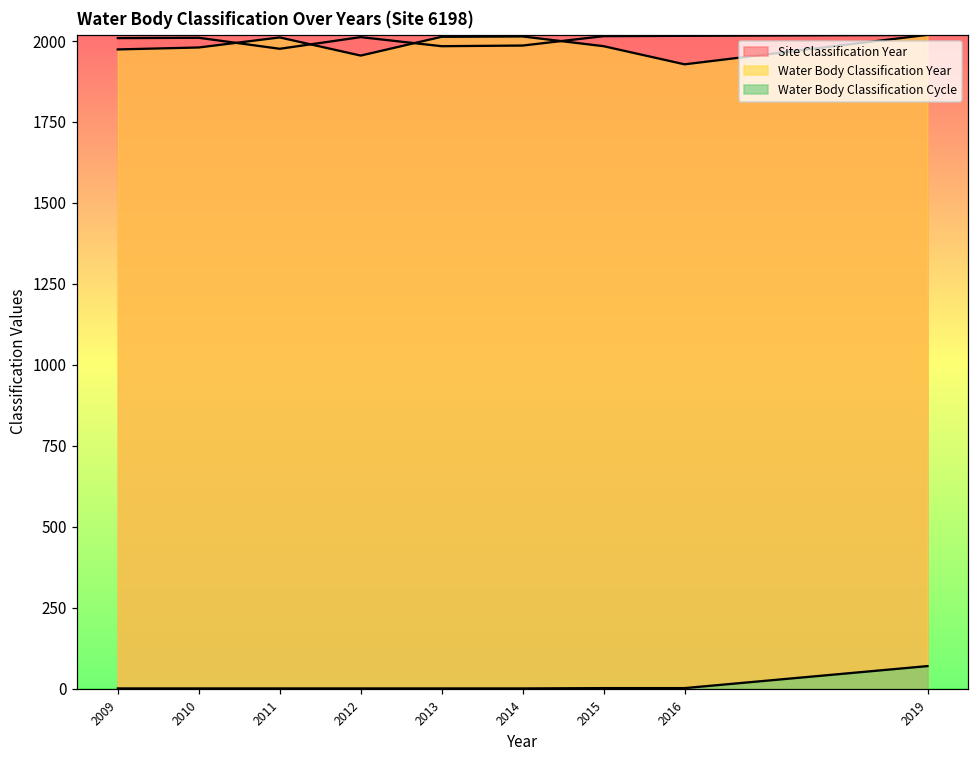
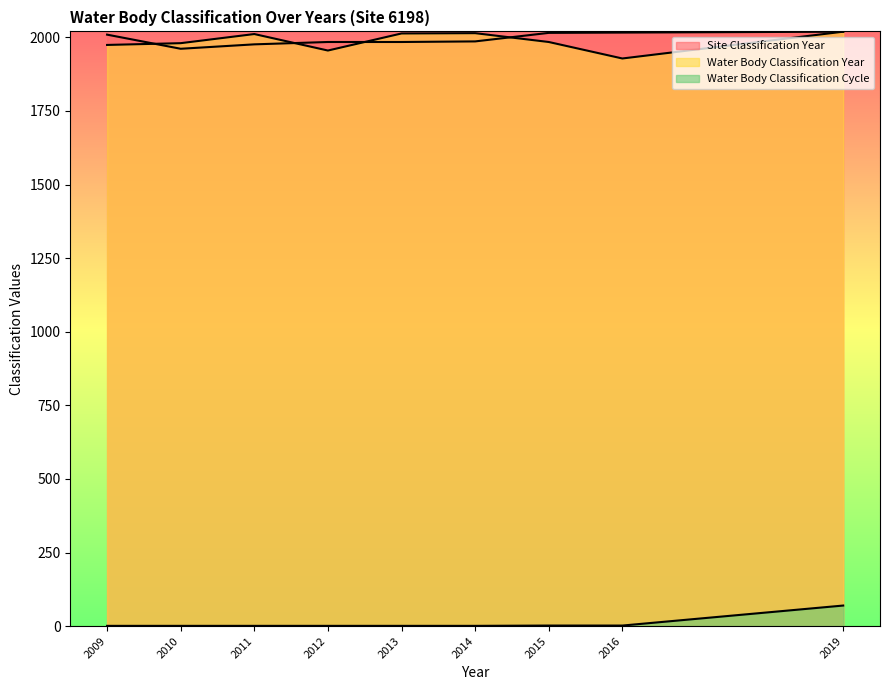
Site Classification Year, 2010: 2010 -> 1960
Site Classification Year, 2012: 2010 -> 1980
